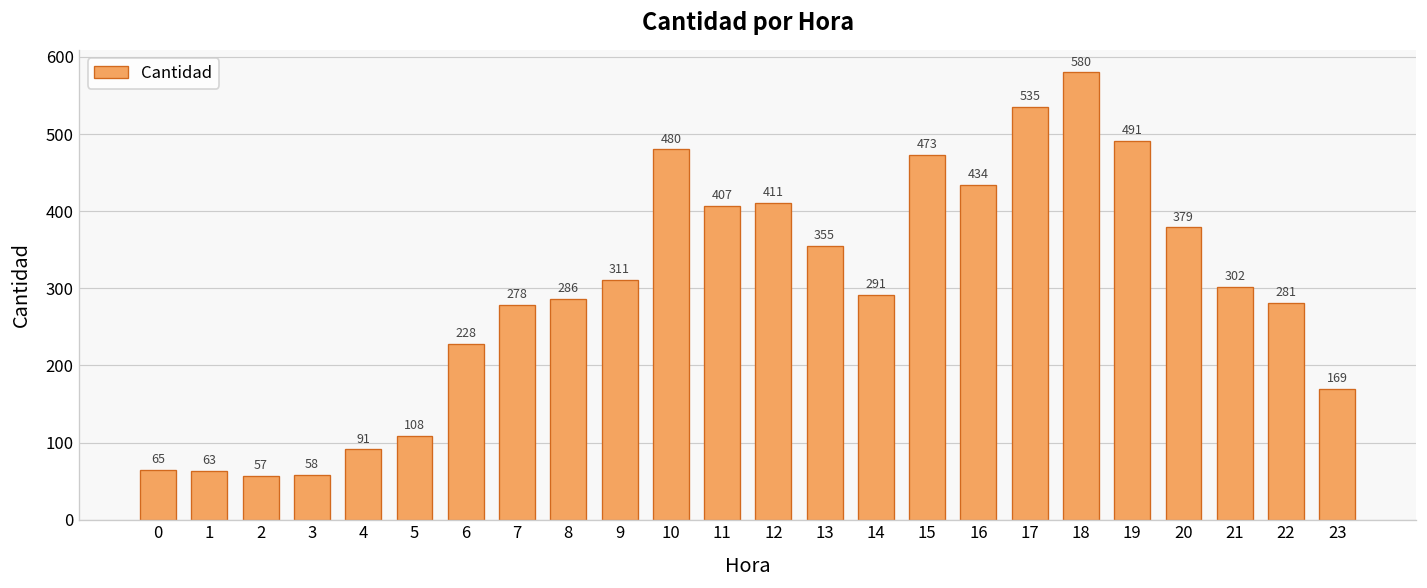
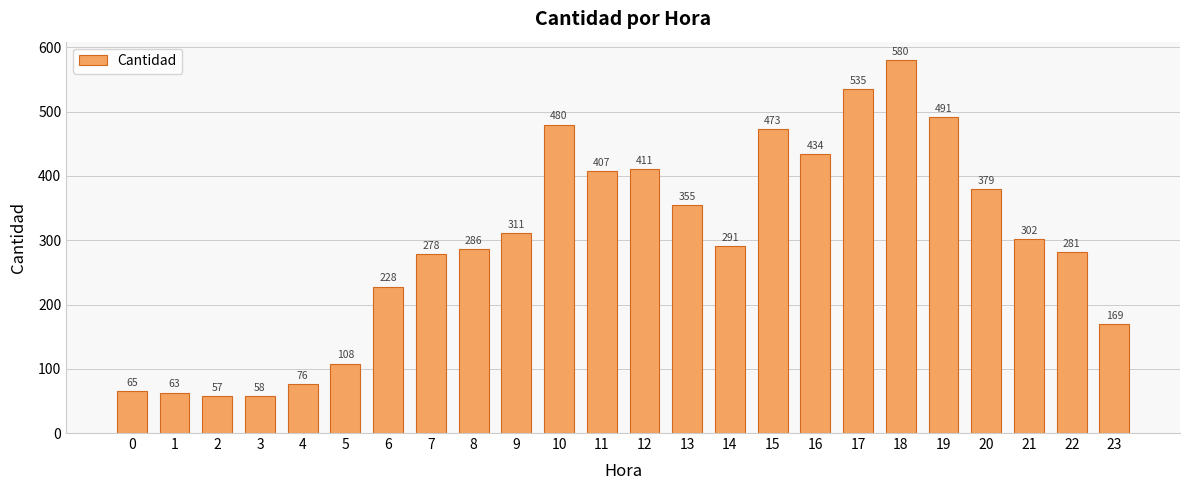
4: 91 -> 76
